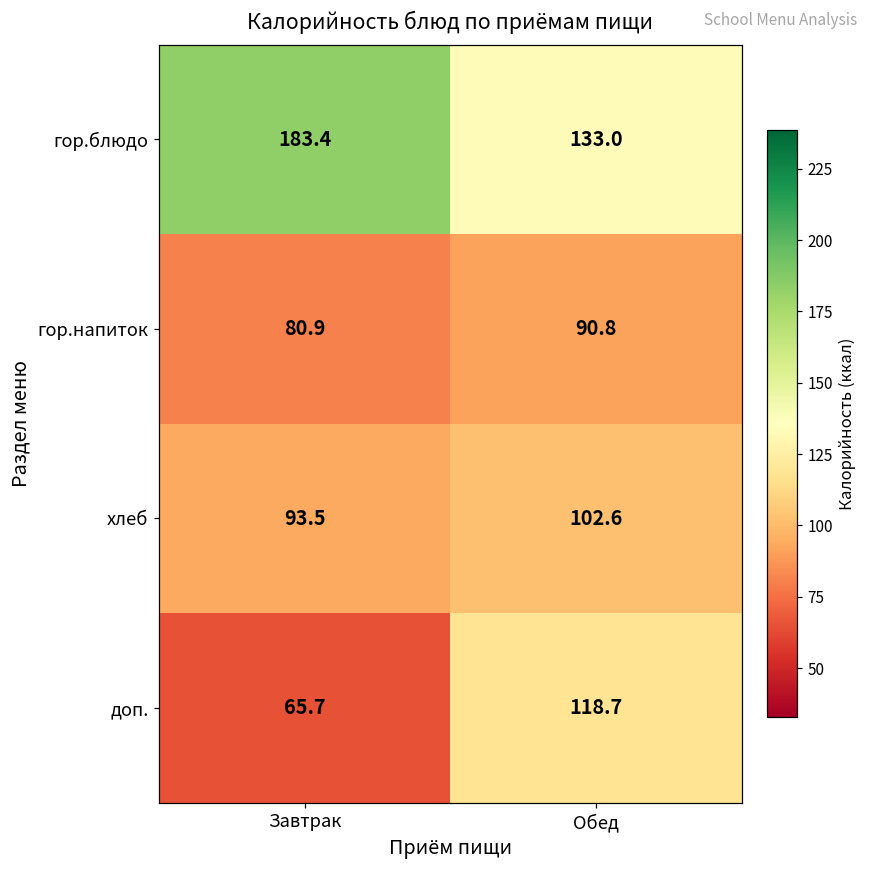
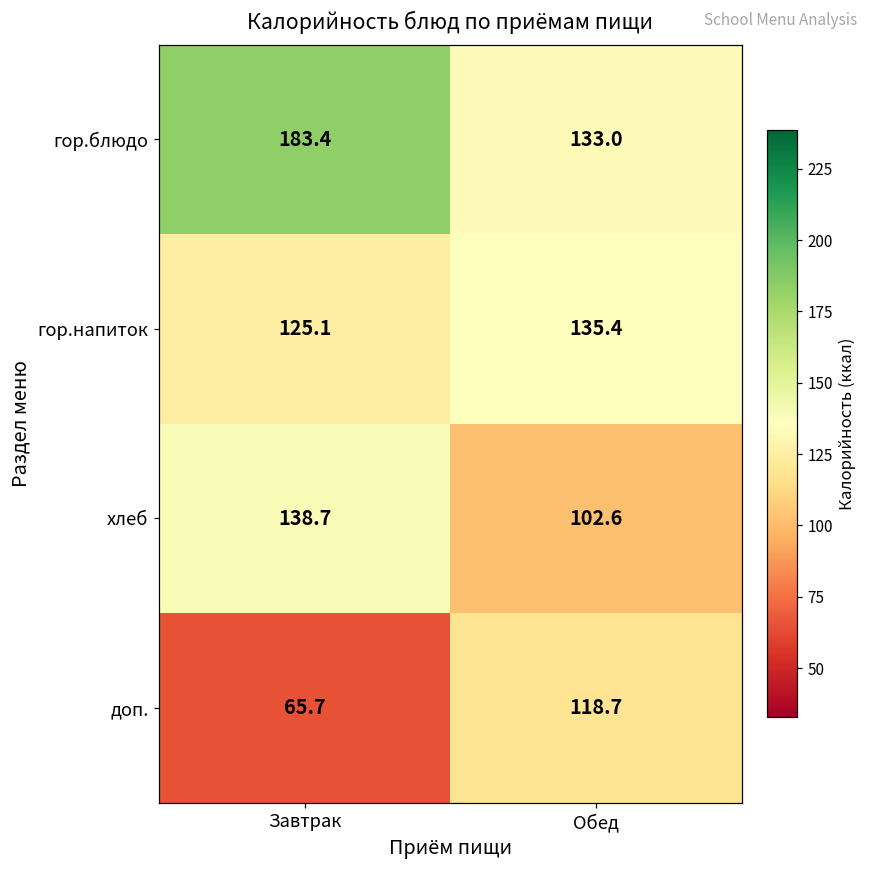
гор.напиток, Завтрак: 80.9 -> 125.1
гор.напиток, Обед: 90.8 -> 135.4
хлеб, Завтрак: 93.5 -> 138.7
